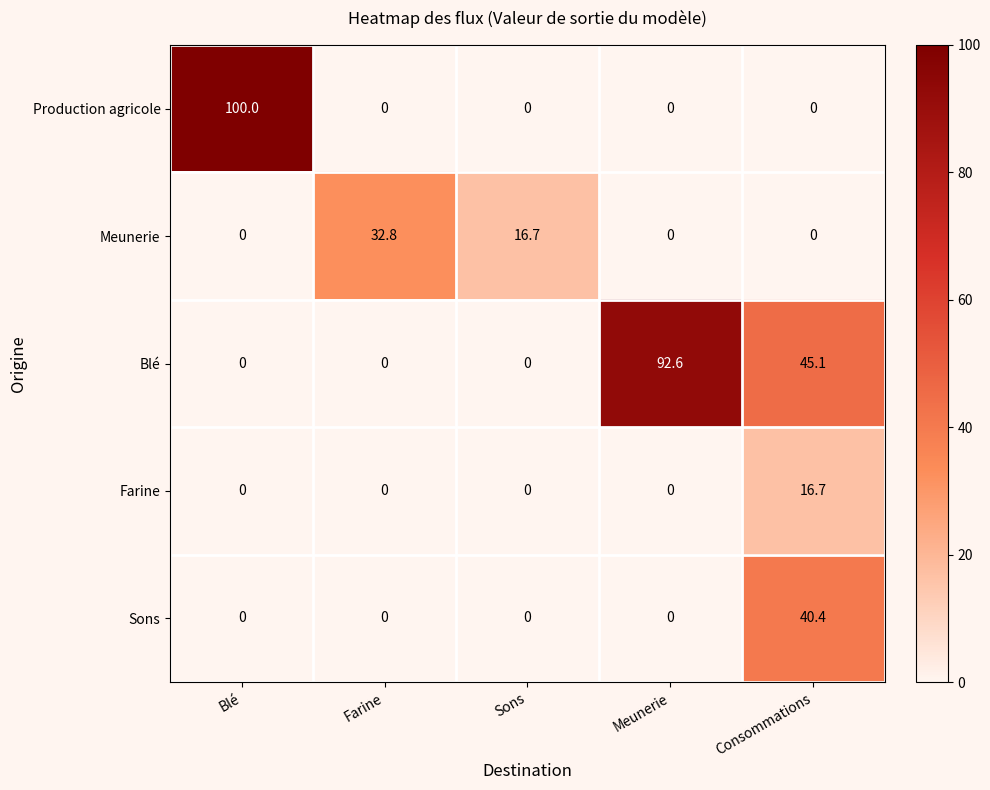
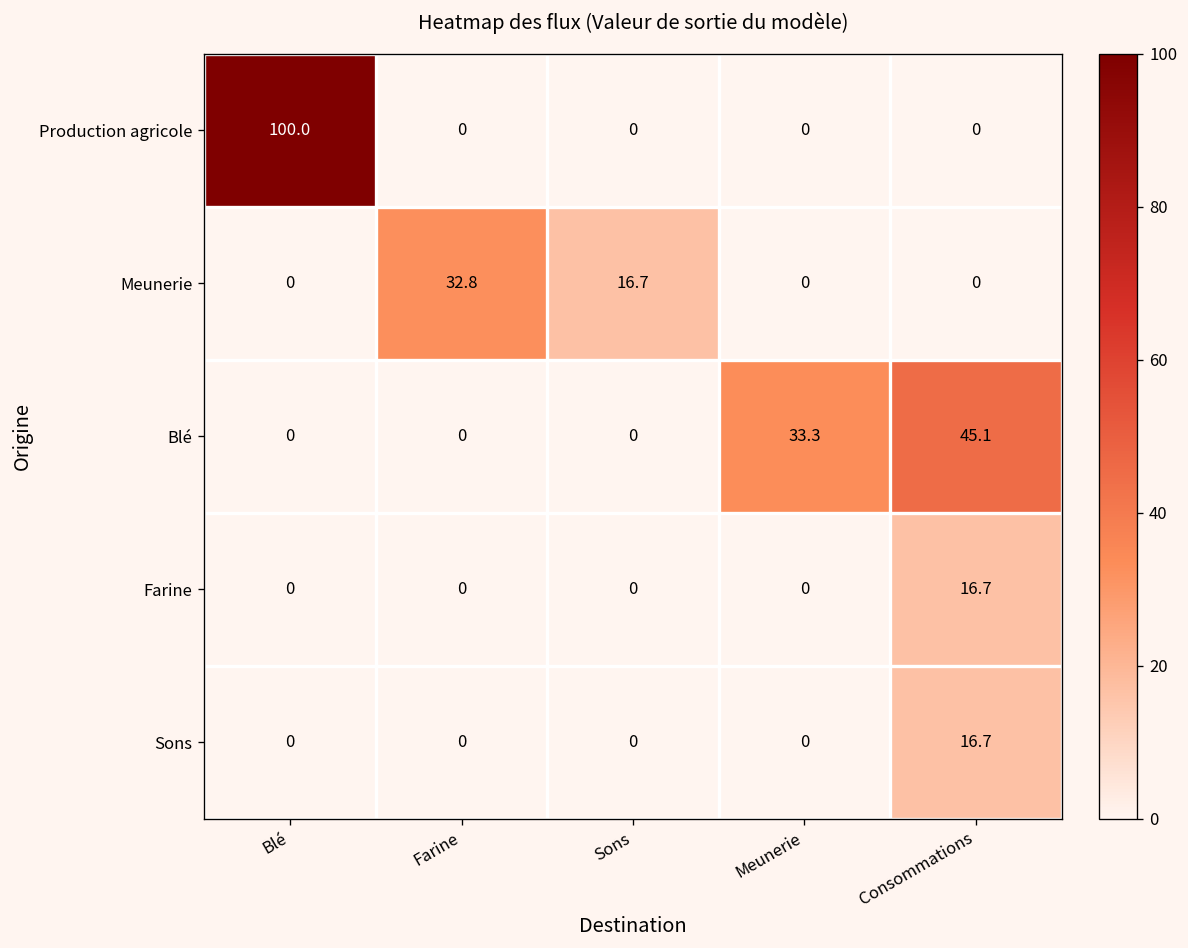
Blé, Meunerie: 92.6 -> 33.3
Sons, Consommations: 40.4 -> 16.7
